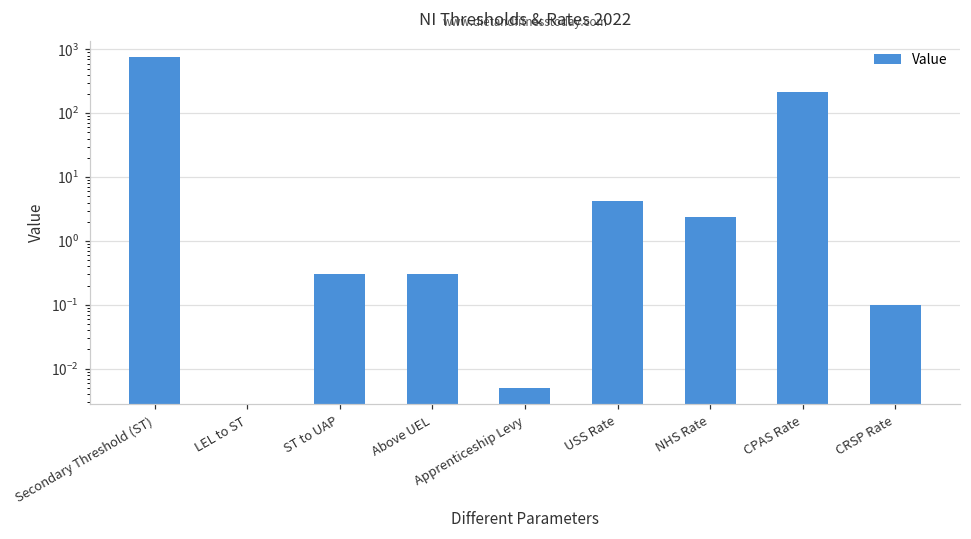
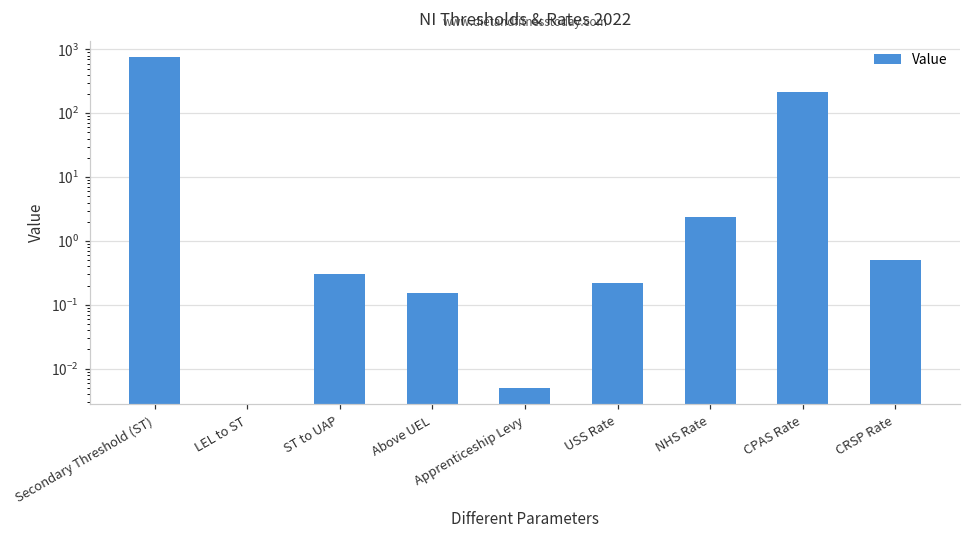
Above UEL: 0.3 -> 0.15
USS Rate: 4 -> 0.22
CRSP Rate: 0.1 -> 0.5
